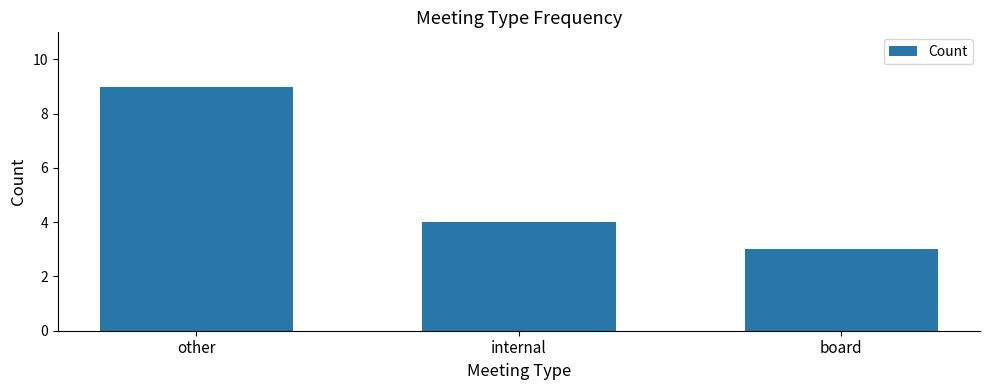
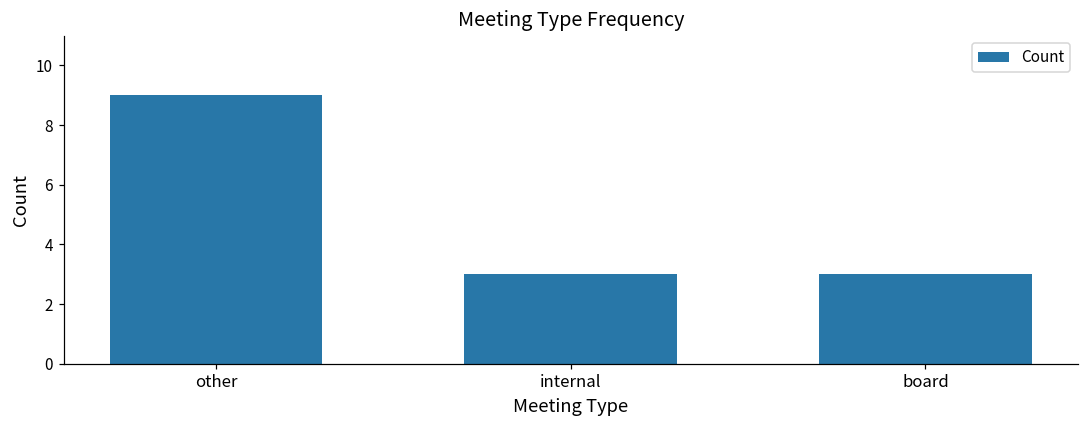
internal: 4 -> 3
